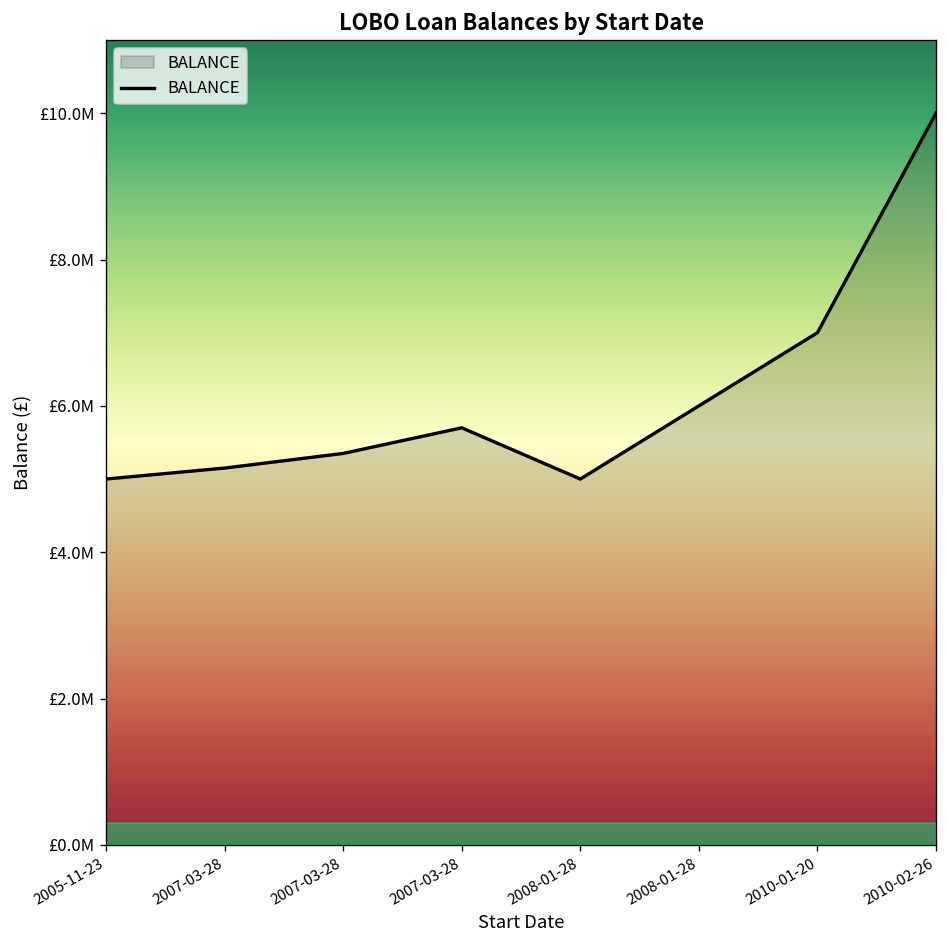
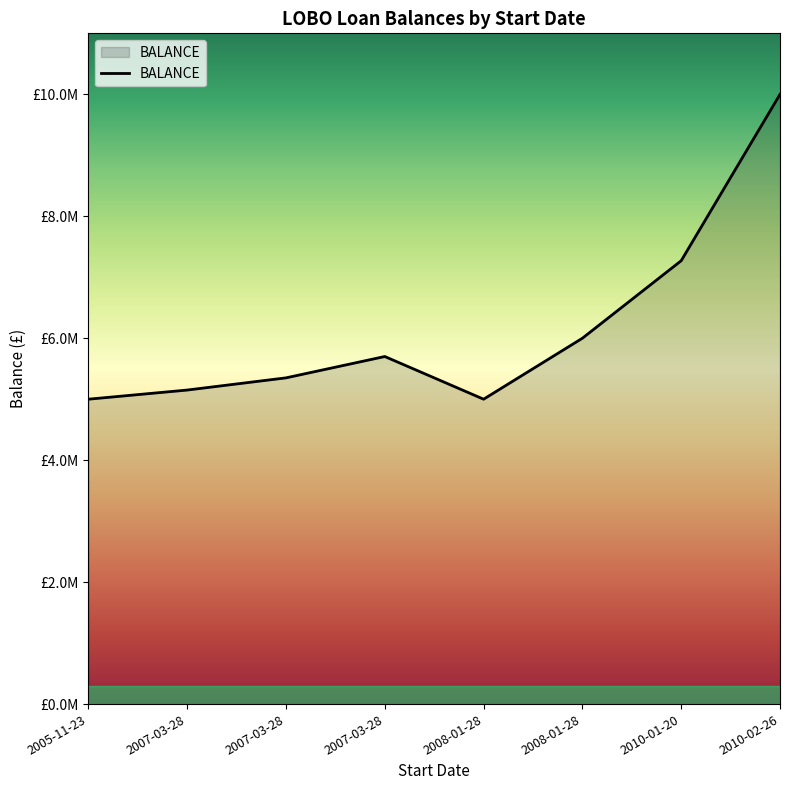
2010-01-20: £7000000 -> £7300000
